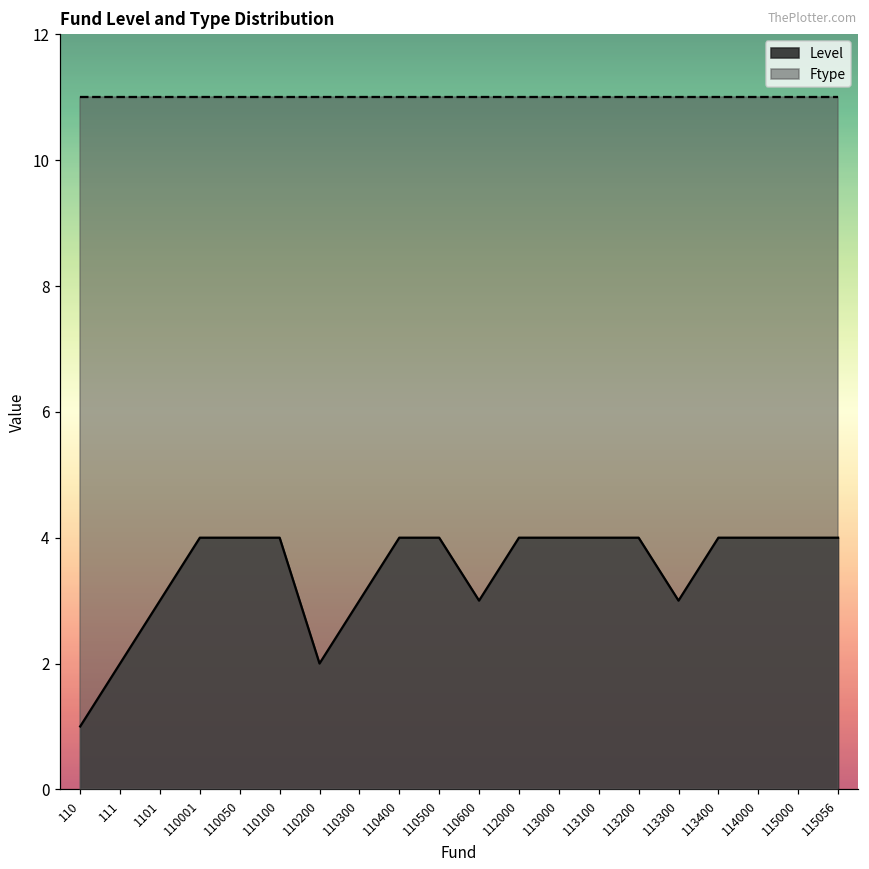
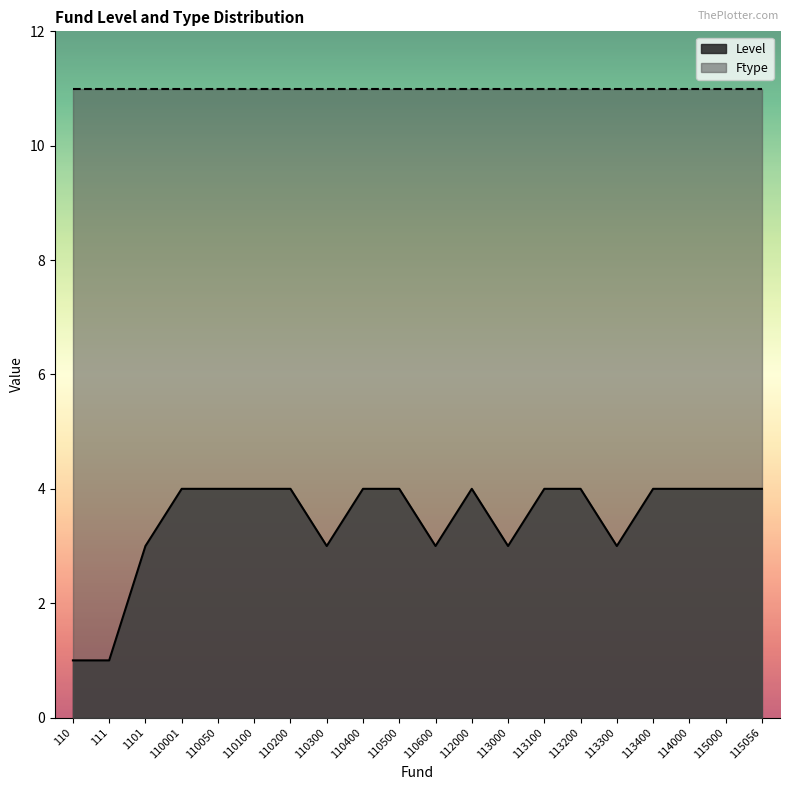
Level, 111: 2 -> 1
Level, 110200: 2 -> 4
Level, 113000: 4 -> 3
